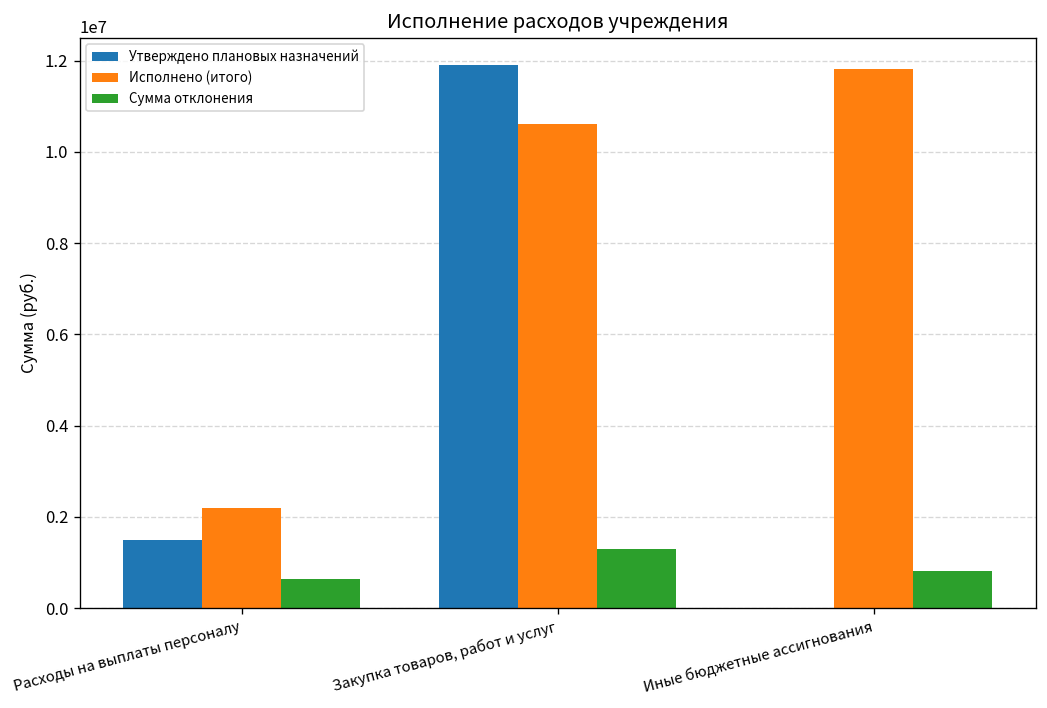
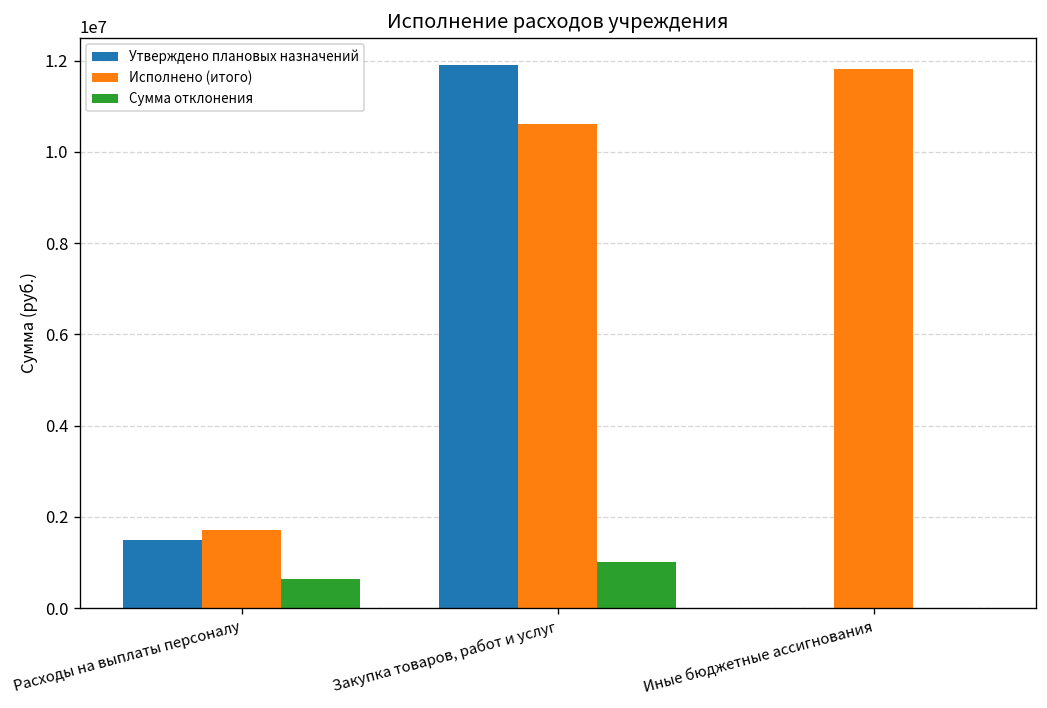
Исполнено (итого), Расходы на выплаты персоналу: 2200000 -> 1700000
Сумма отклонения, Закупка товаров, работ и услуг: 1300000 -> 1000000
Сумма отклонения, Иные бюджетные ассигнования: 800000 -> 0
